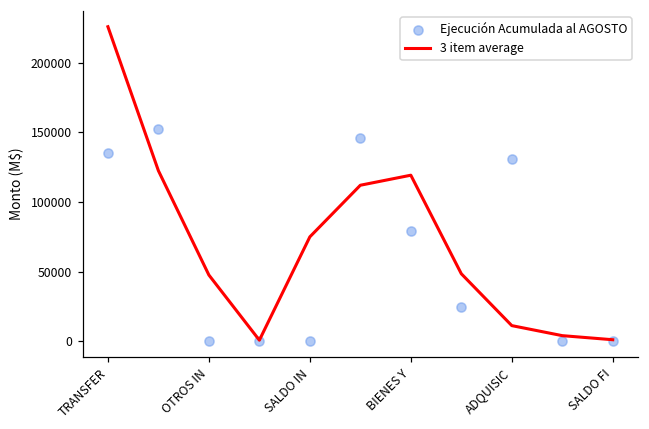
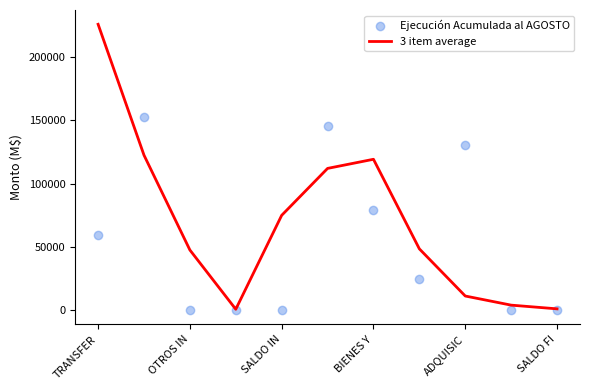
Ejecución Acumulada al AGOSTO, TRANSFER: 135000 -> 60000
